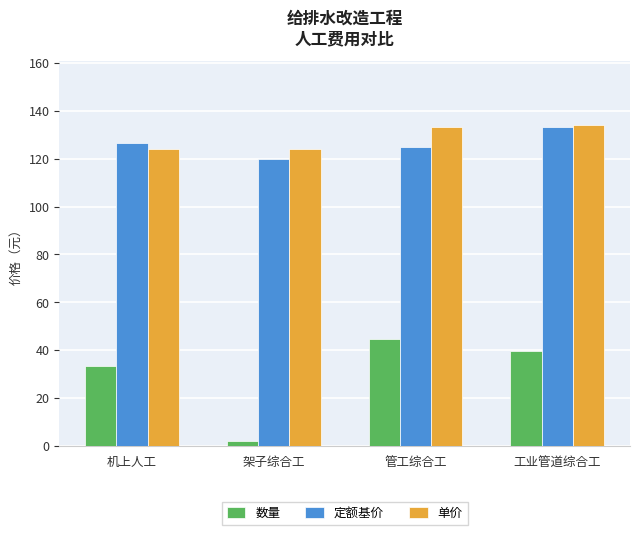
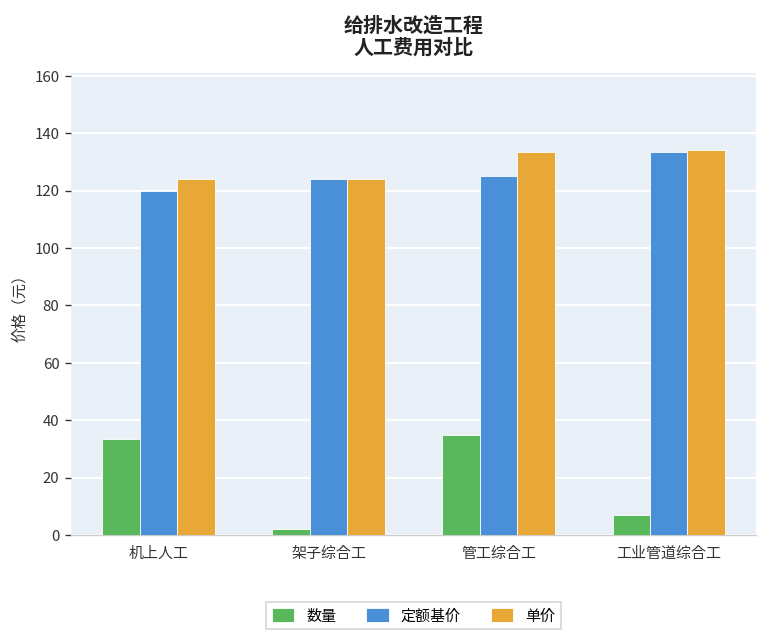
定额基价, 机上人工: 127 -> 120
定额基价, 架子综合工: 120 -> 124
数量, 管工综合工: 45 -> 35
数量, 工业管道综合工: 39 -> 7
